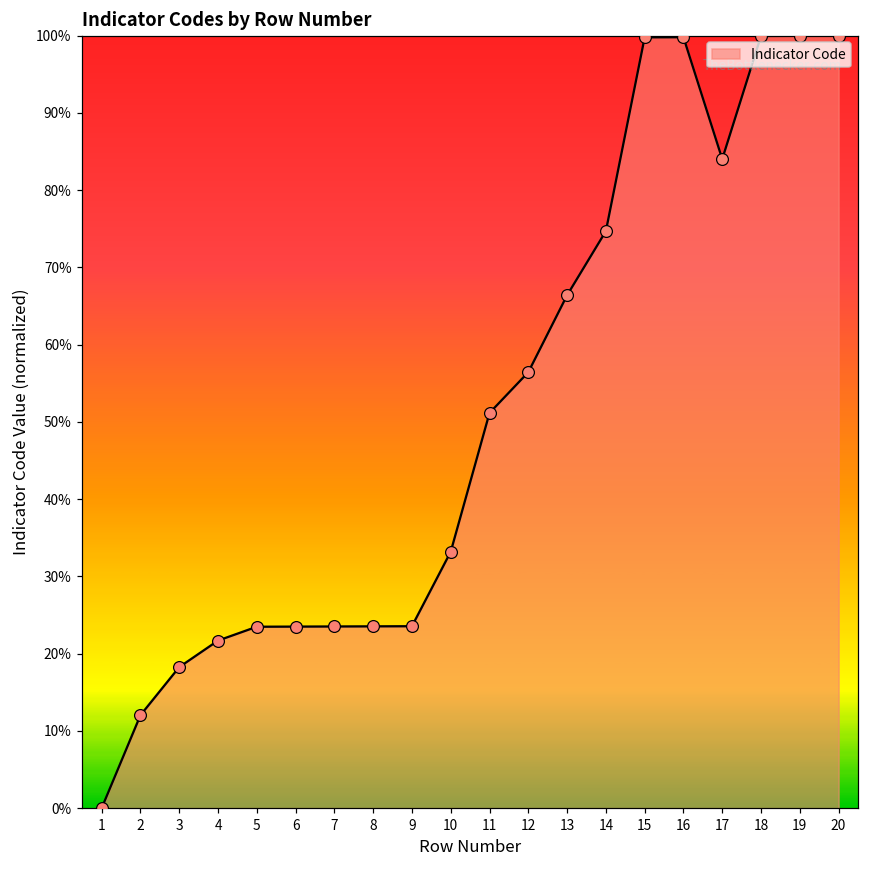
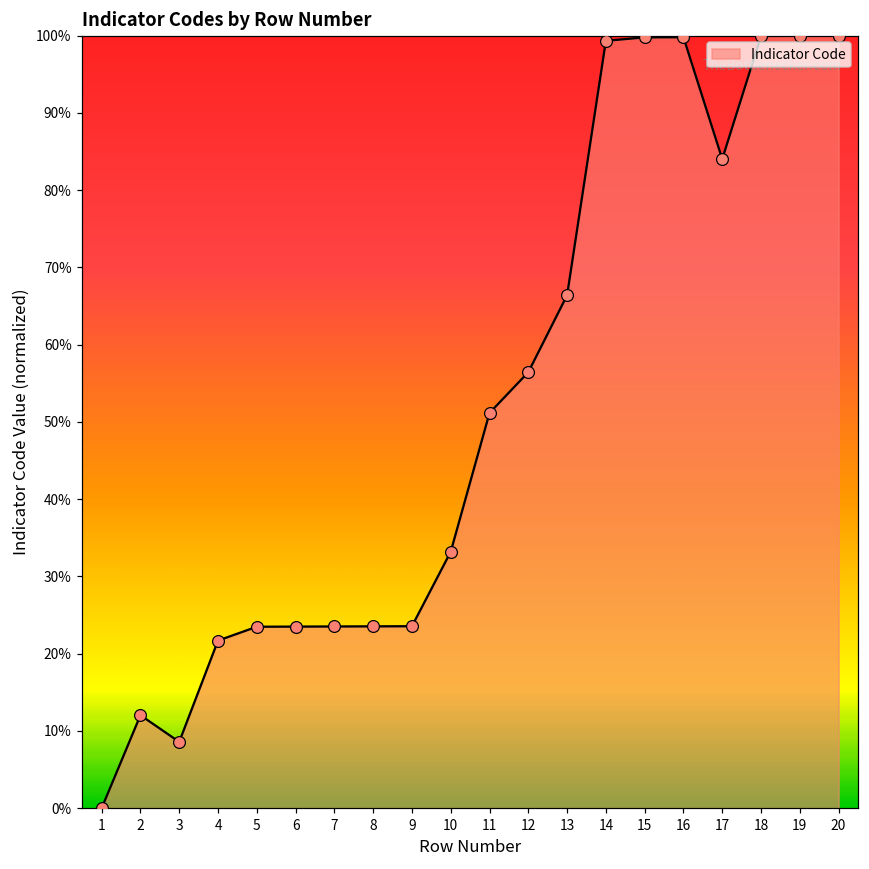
3: 18% -> 9%
14: 75% -> 99%
